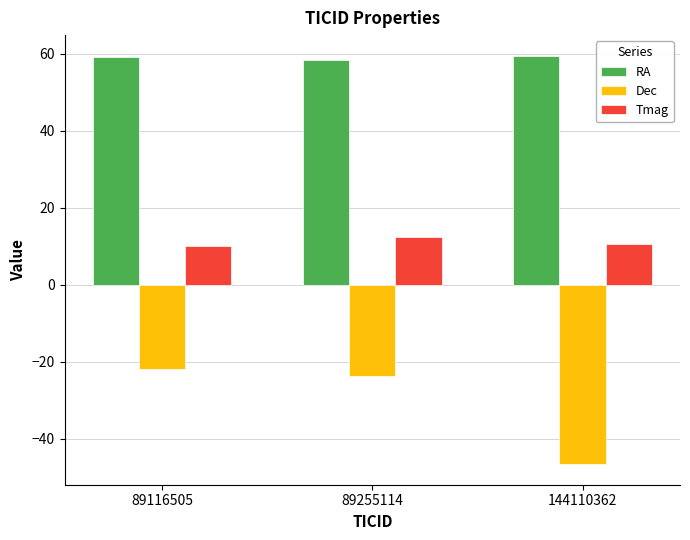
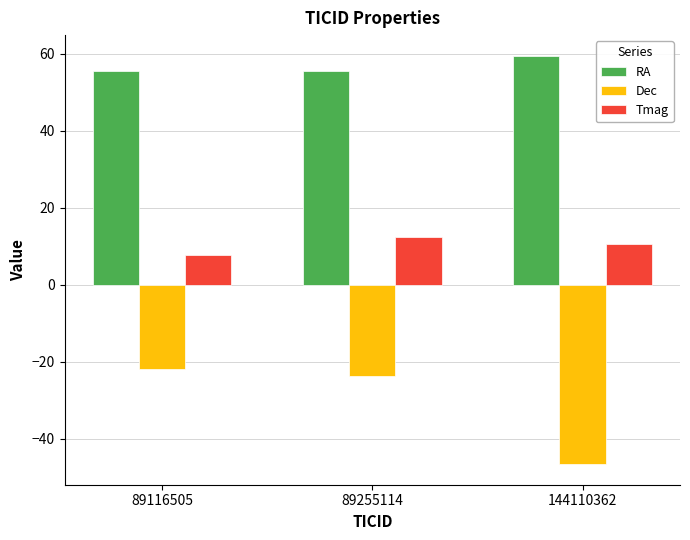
RA, 89116505: 59 -> 56
Tmag, 89116505: 10 -> 8
RA, 89255114: 58 -> 55
